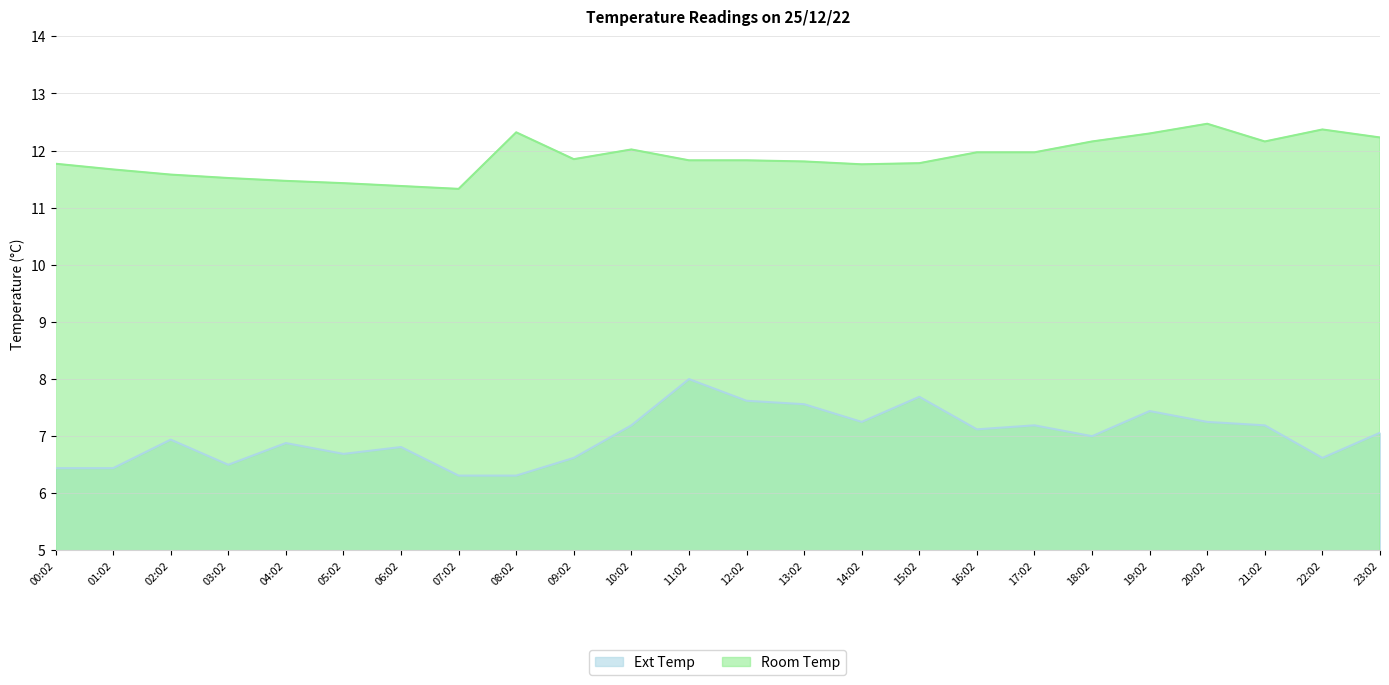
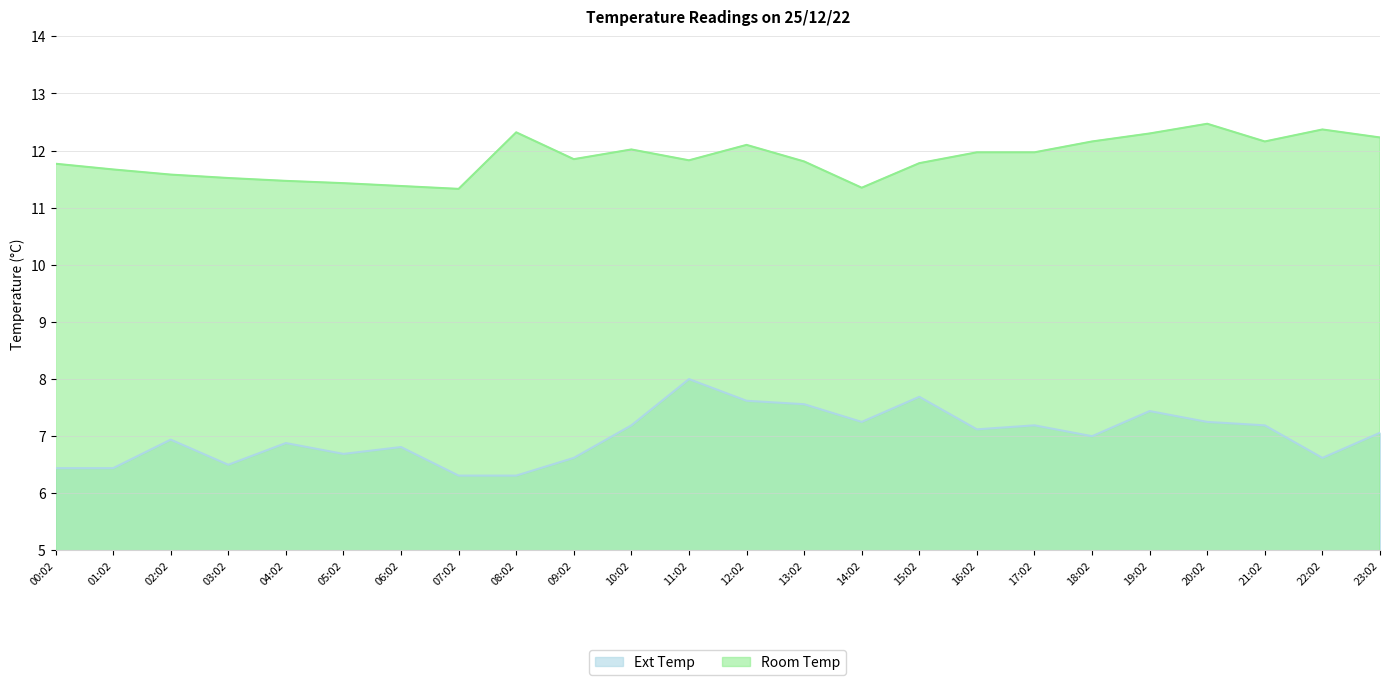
Room Temp, 12:02: 11.8 -> 12.1
Room Temp, 14:02: 11.8 -> 11.4
